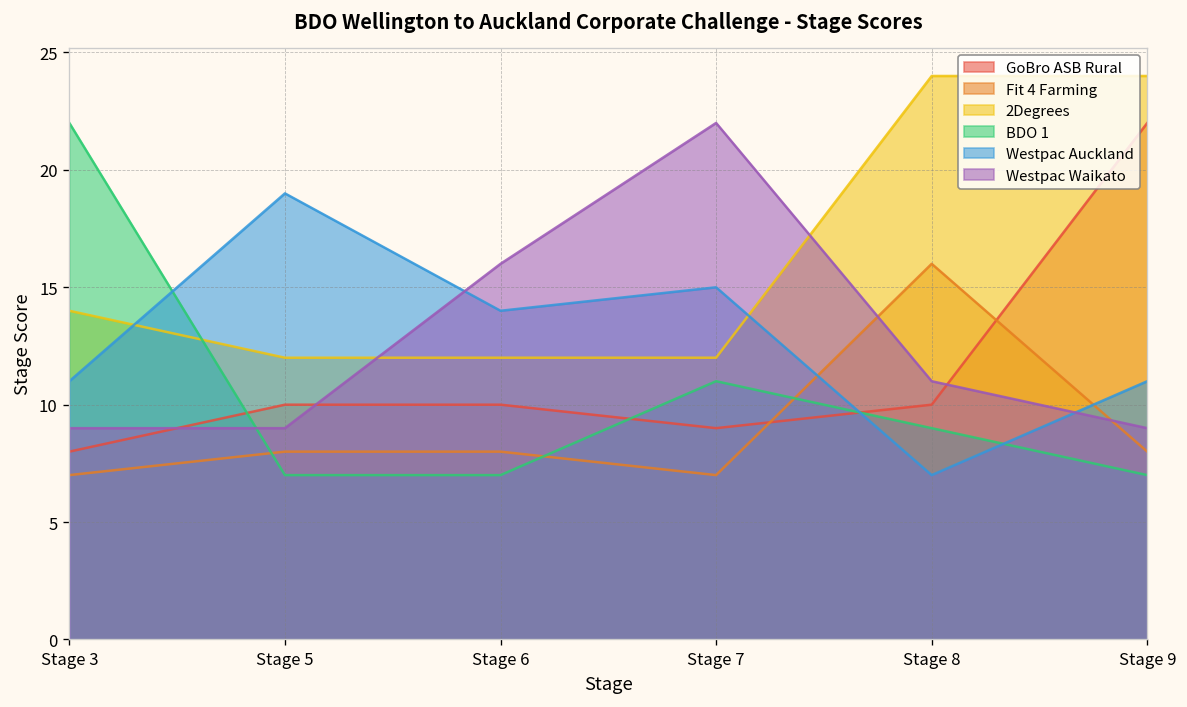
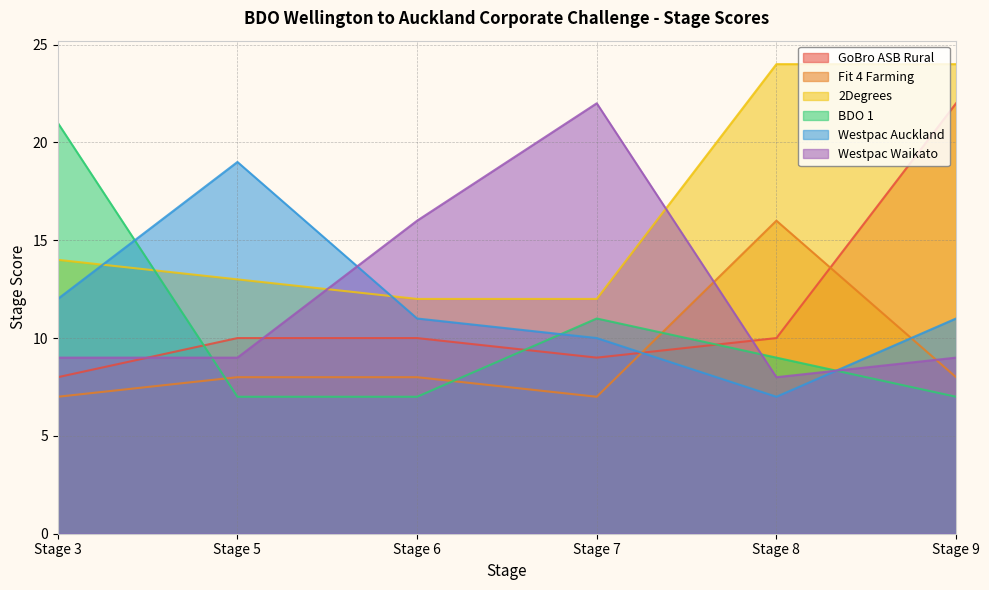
BDO 1, Stage 3: 22 -> 21
Westpac Auckland, Stage 3: 11 -> 12
2Degrees, Stage 5: 12 -> 13
Westpac Auckland, Stage 6: 14 -> 11
Westpac Auckland, Stage 7: 15 -> 10
Westpac Waikato, Stage 8: 11 -> 8
